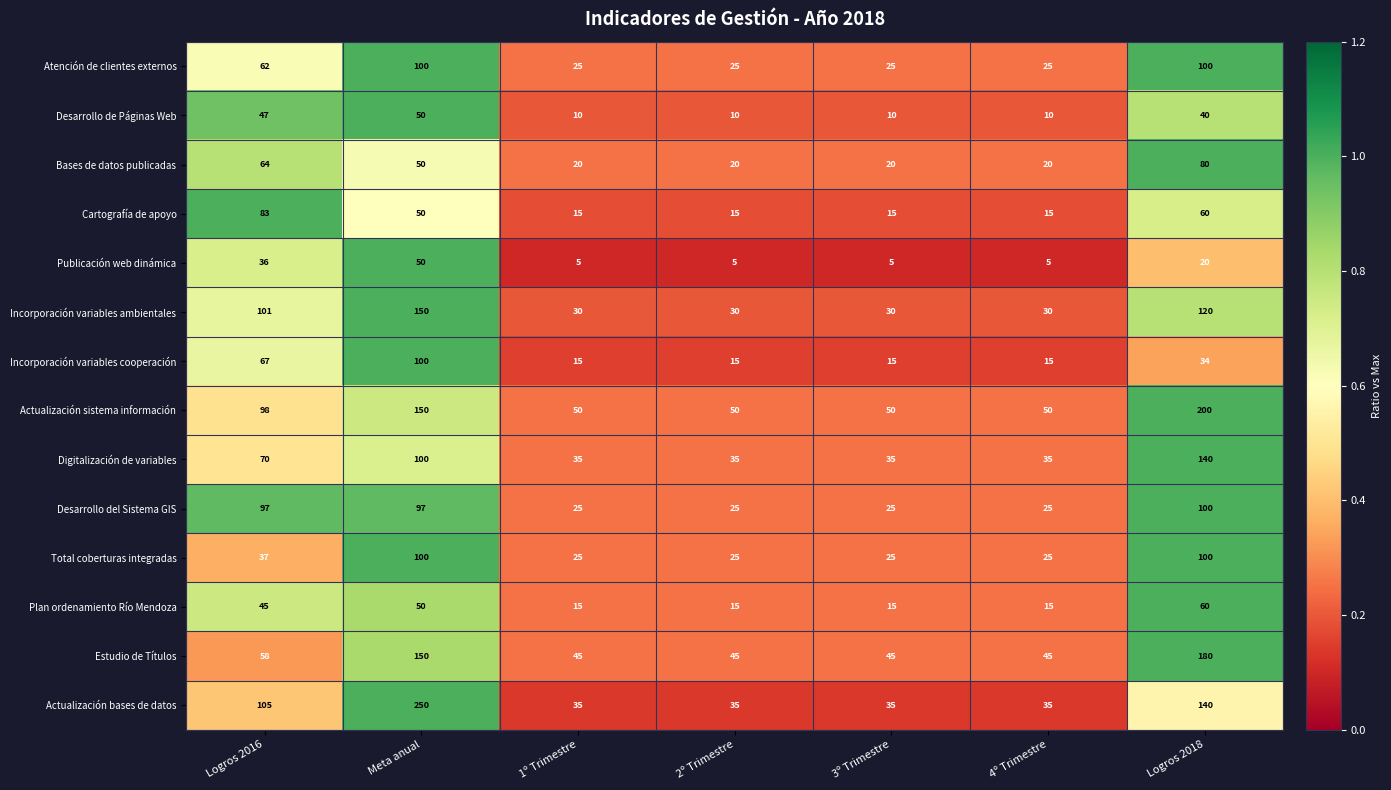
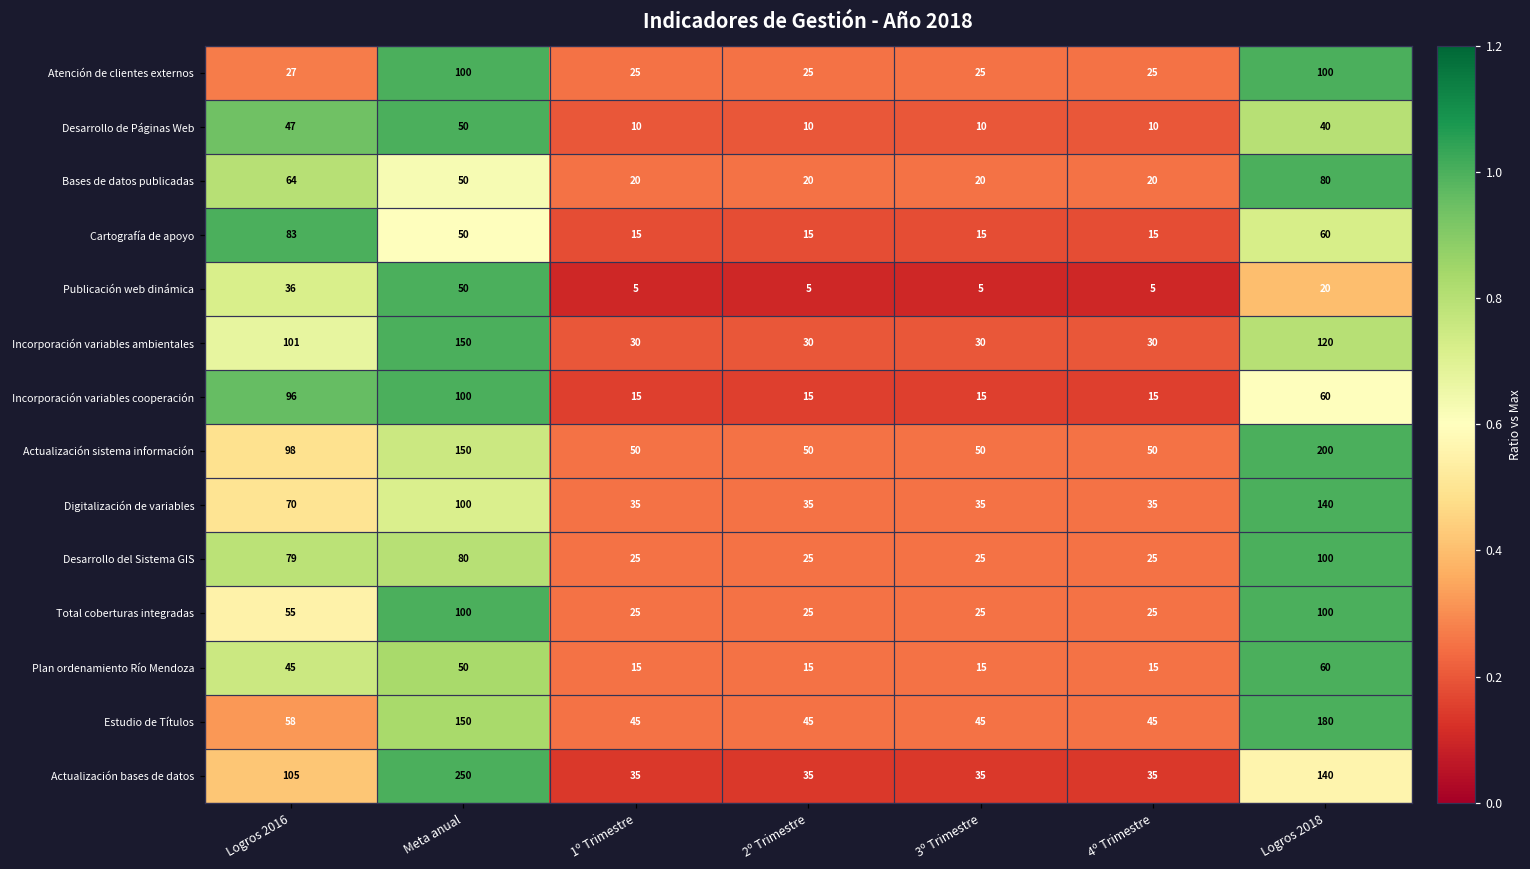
Atención de clientes externos, Logros 2016: 62 -> 27
Incorporación variables cooperación, Logros 2016: 67 -> 96
Incorporación variables cooperación, Logros 2018: 34 -> 60
Desarrollo del Sistema GIS, Logros 2016: 97 -> 79
Desarrollo del Sistema GIS, Meta anual: 97 -> 80
Total coberturas integradas, Logros 2016: 37 -> 55
